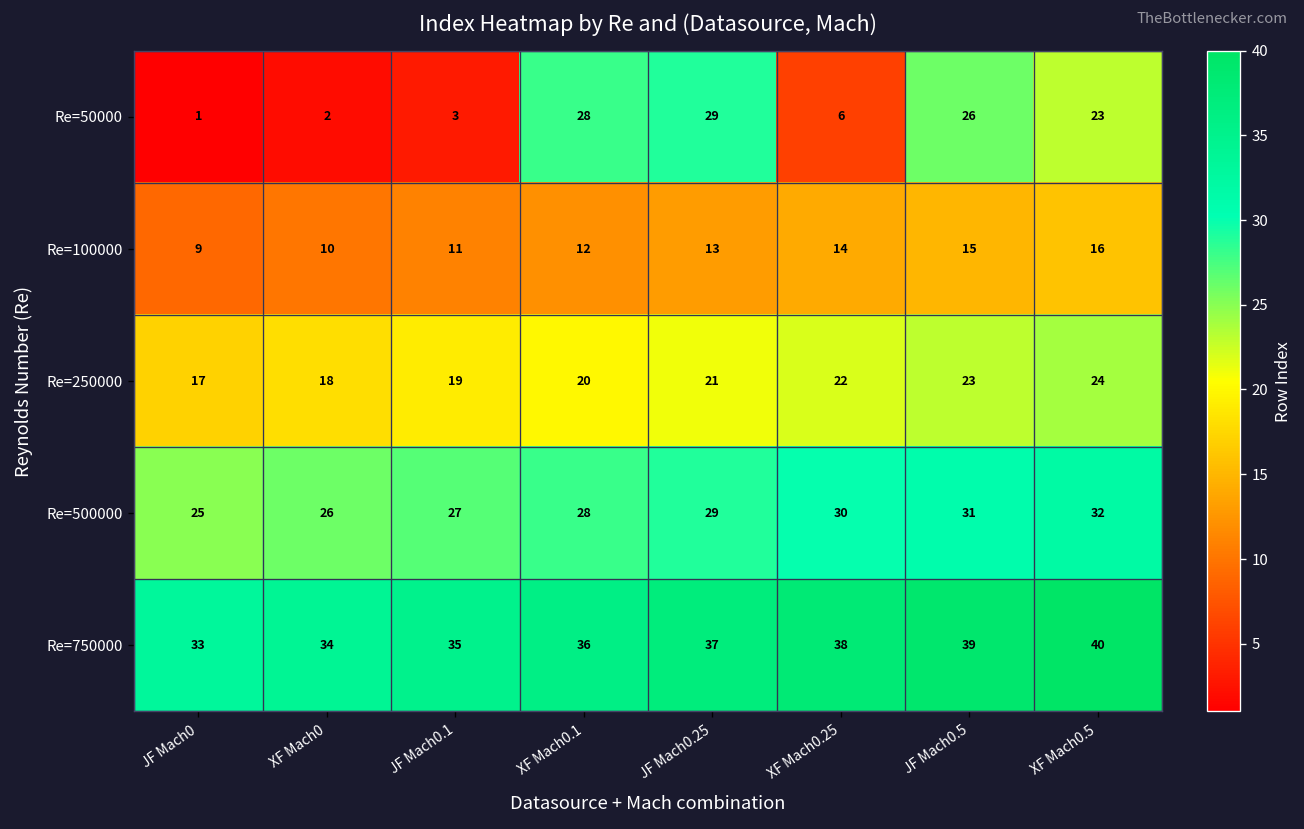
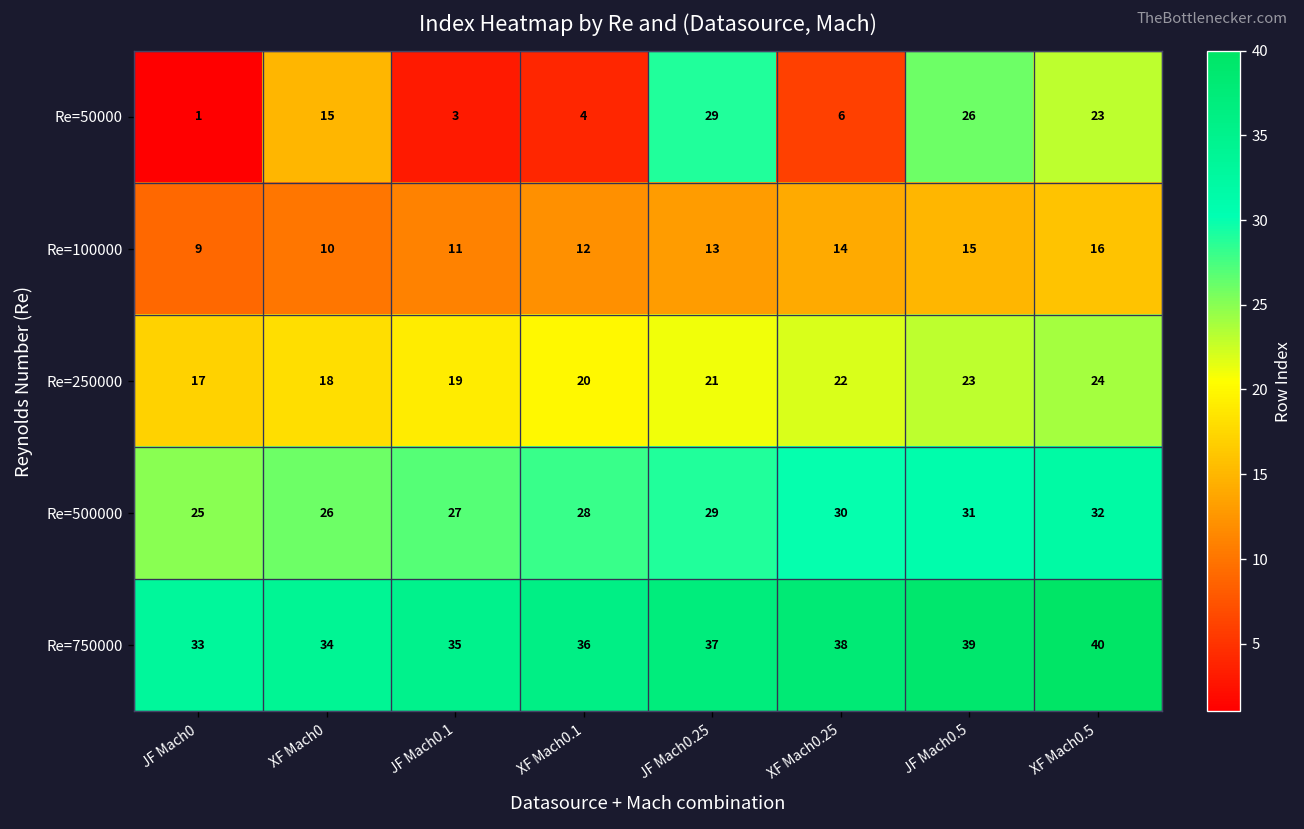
Re=50000, XF Mach0: 2 -> 15
Re=50000, XF Mach0.1: 28 -> 4
